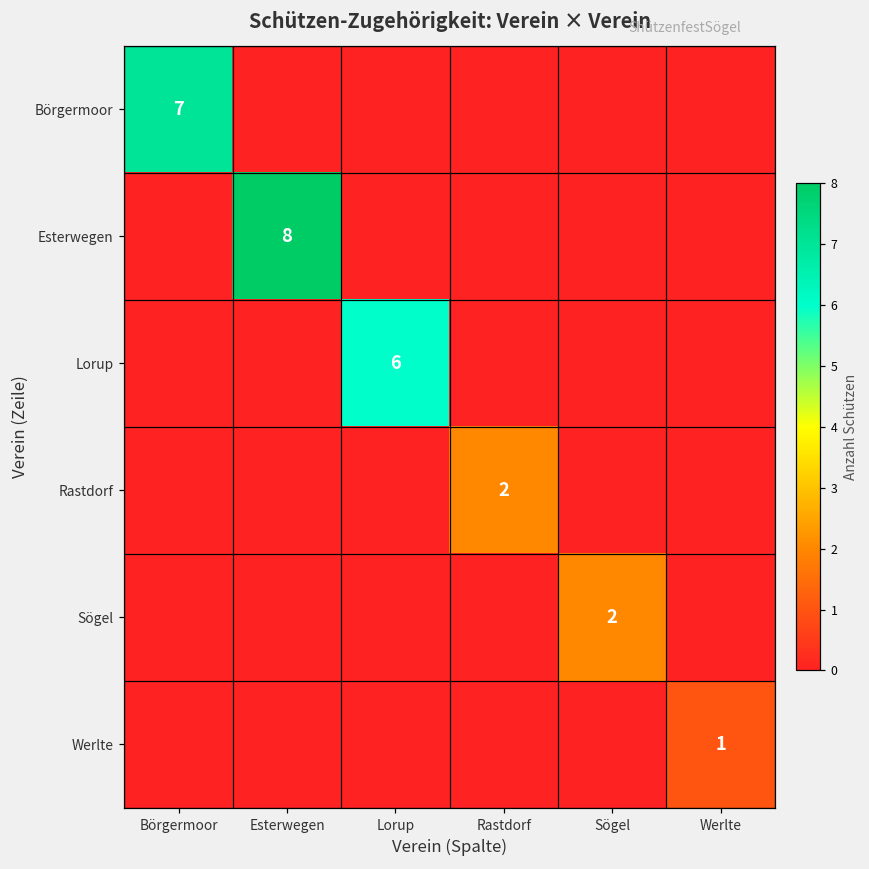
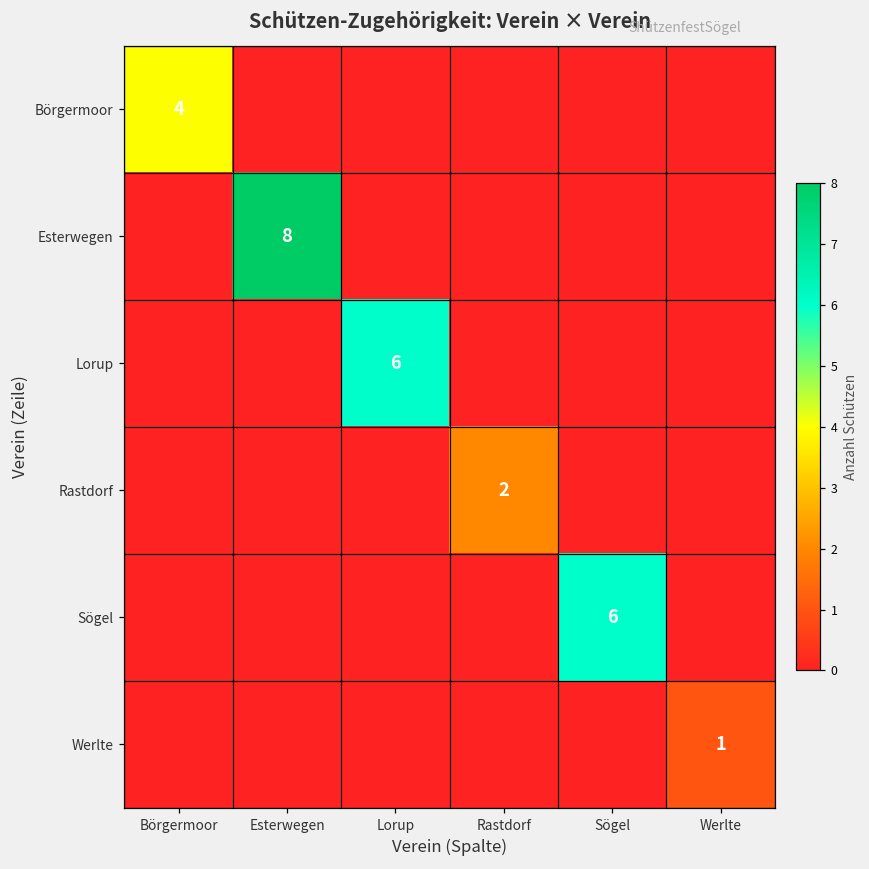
Börgermoor, Börgermoor: 7 -> 4
Sögel, Sögel: 2 -> 6
